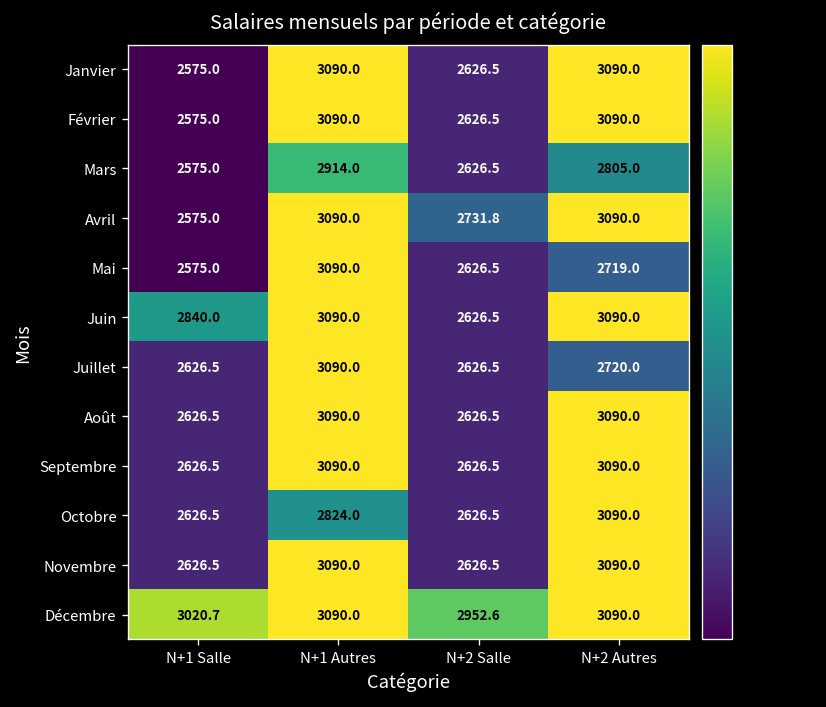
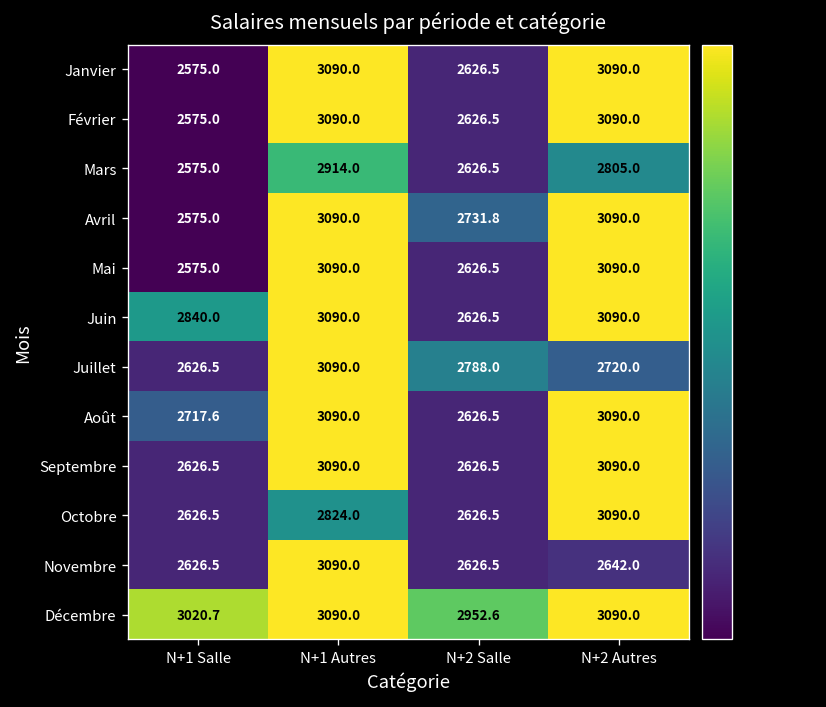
Mai, N+2 Autres: 2719.0 -> 3090.0
Juillet, N+2 Salle: 2626.5 -> 2788.0
Août, N+1 Salle: 2626.5 -> 2717.6
Novembre, N+2 Autres: 3090.0 -> 2642.0
